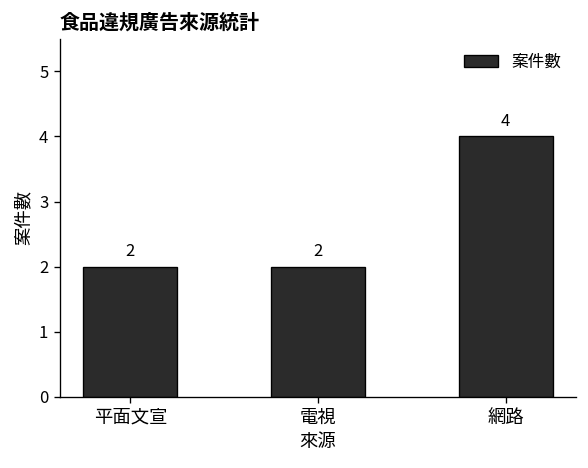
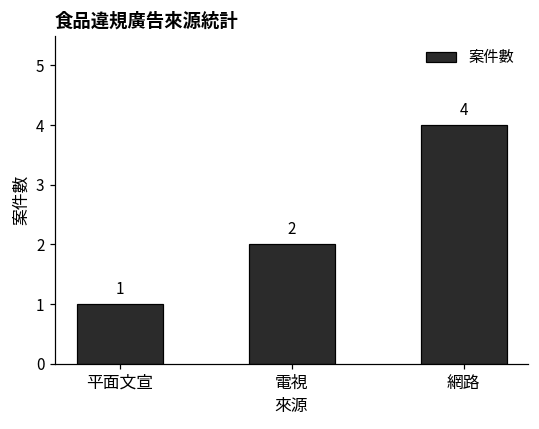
平面文宣: 2 -> 1
